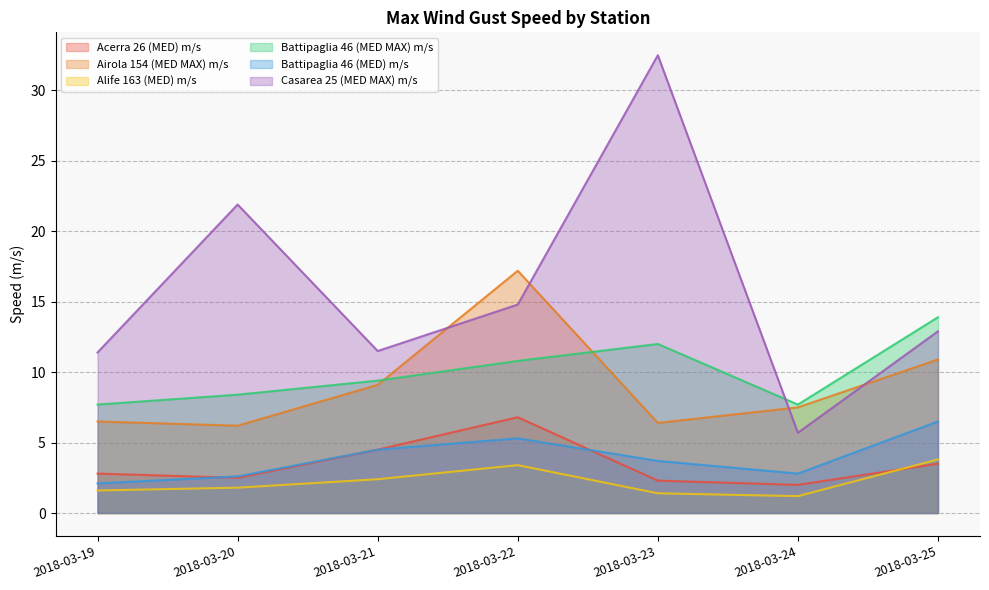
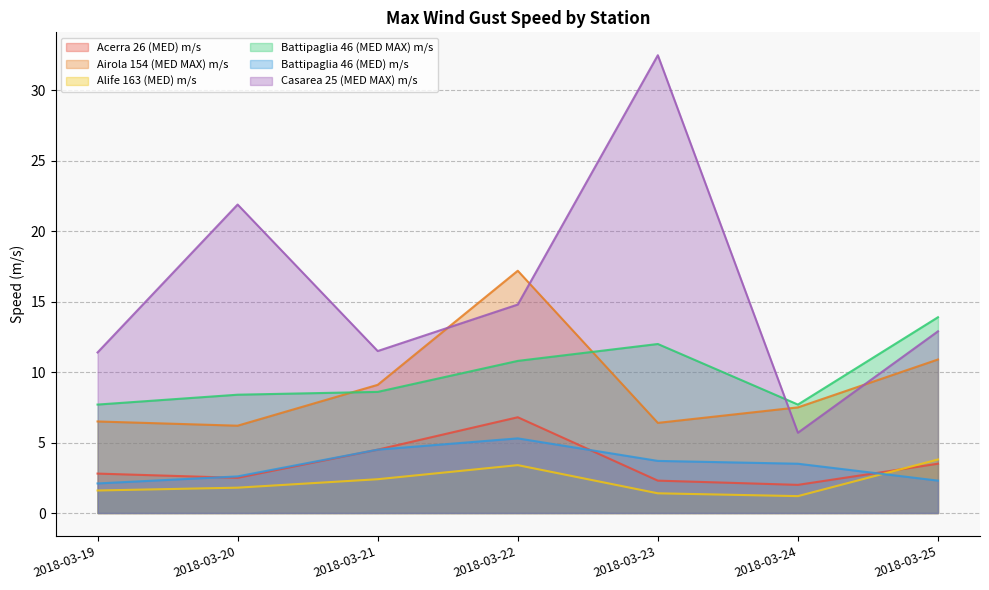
Battipaglia 46 (MED MAX) m/s, 2018-03-21: 9.4 -> 8.6
Battipaglia 46 (MED) m/s, 2018-03-24: 2.8 -> 3.5
Battipaglia 46 (MED) m/s, 2018-03-25: 6.5 -> 2.3
